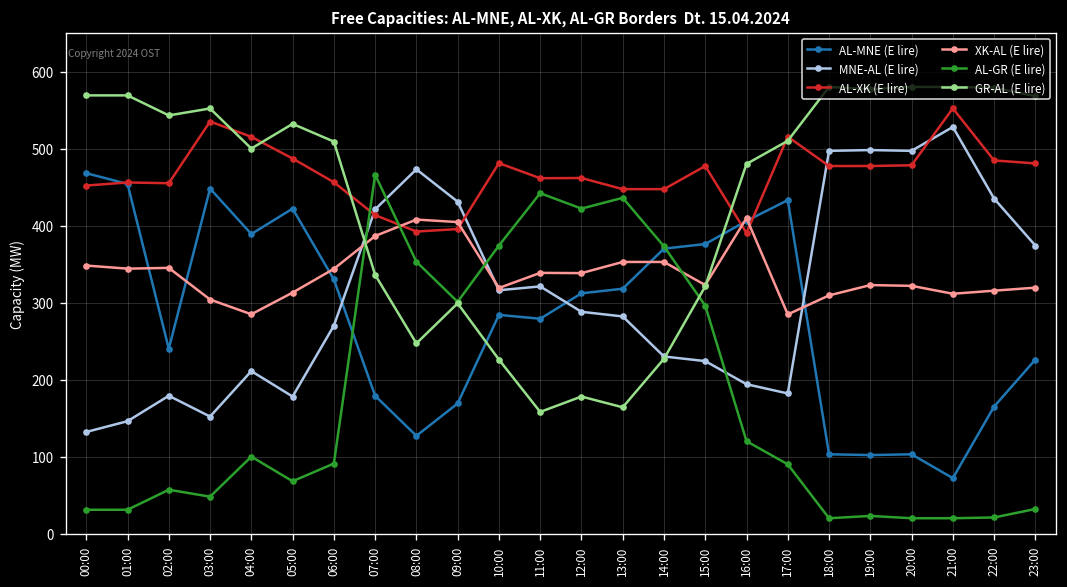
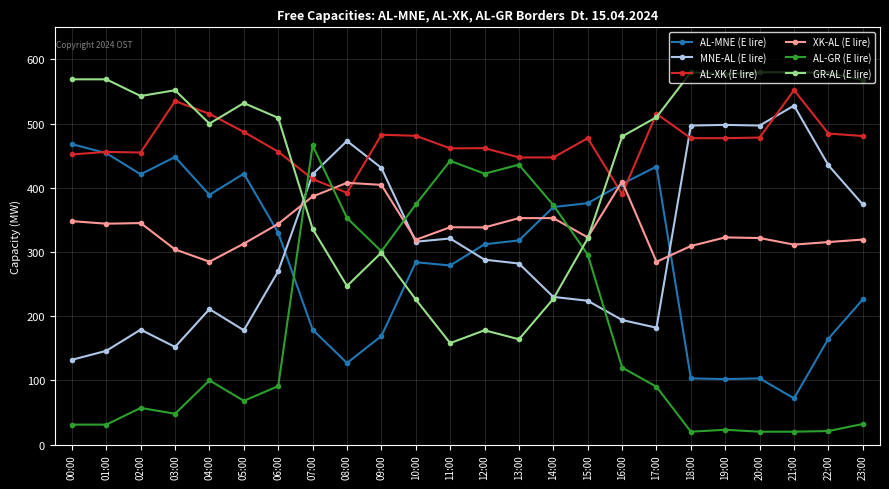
AL-MNE (E lire), 02:00: 240 -> 420
AL-XK (E lire), 09:00: 400 -> 480
